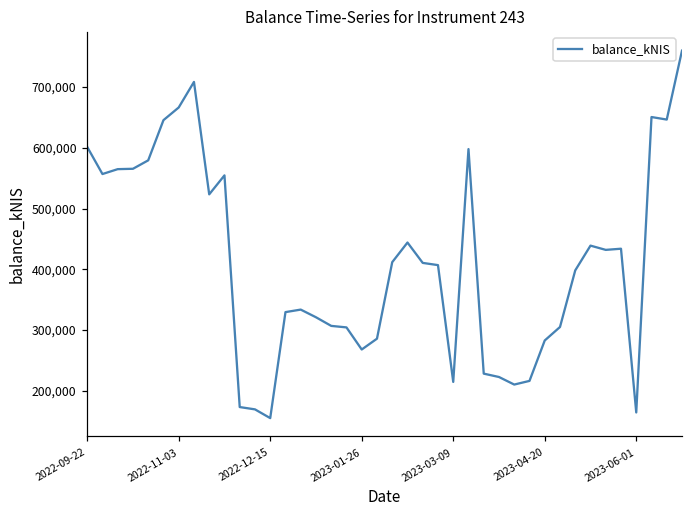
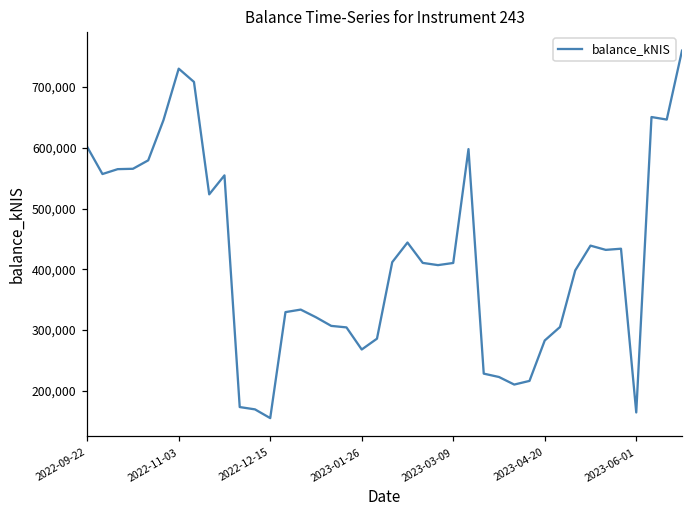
2022-11-03: 670,000 -> 730,000
2023-03-09: 210,000 -> 410,000
